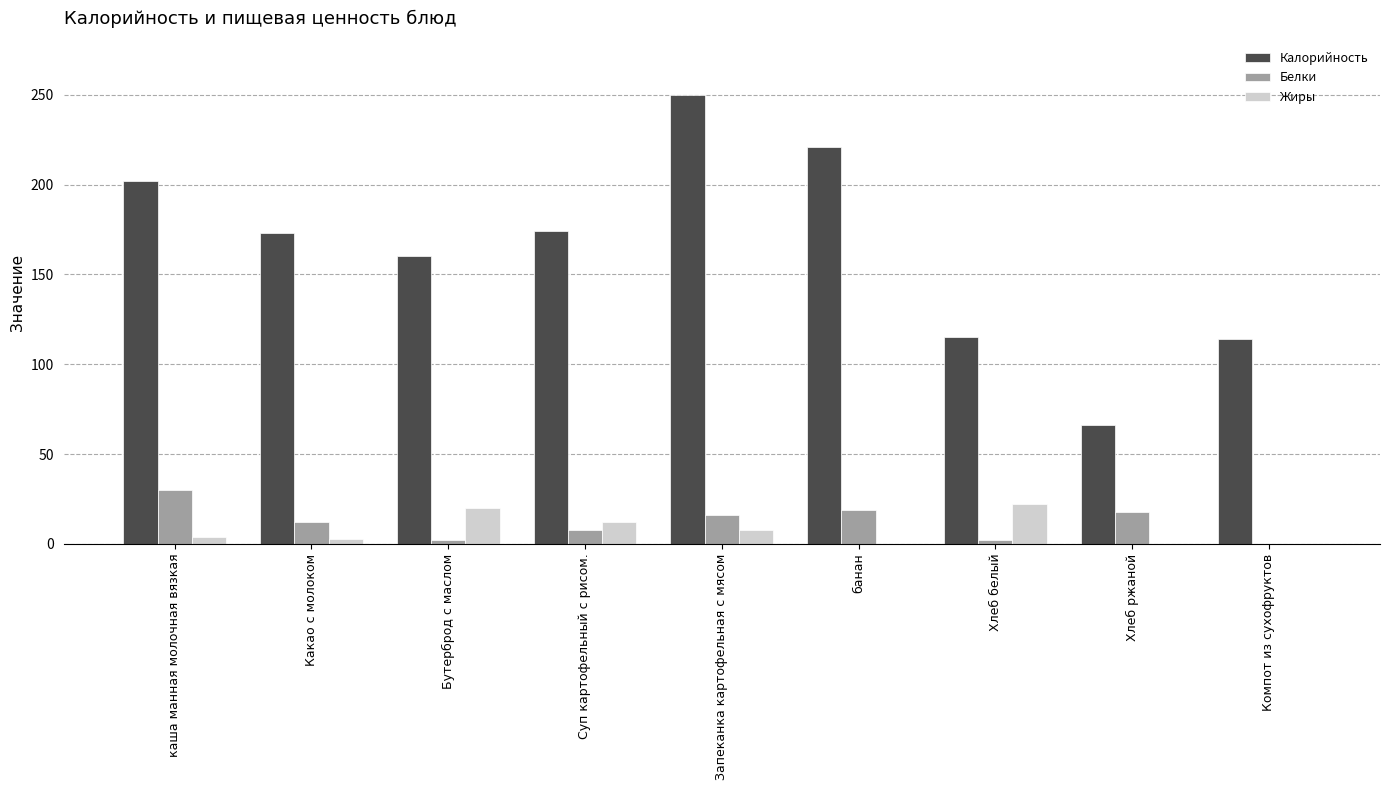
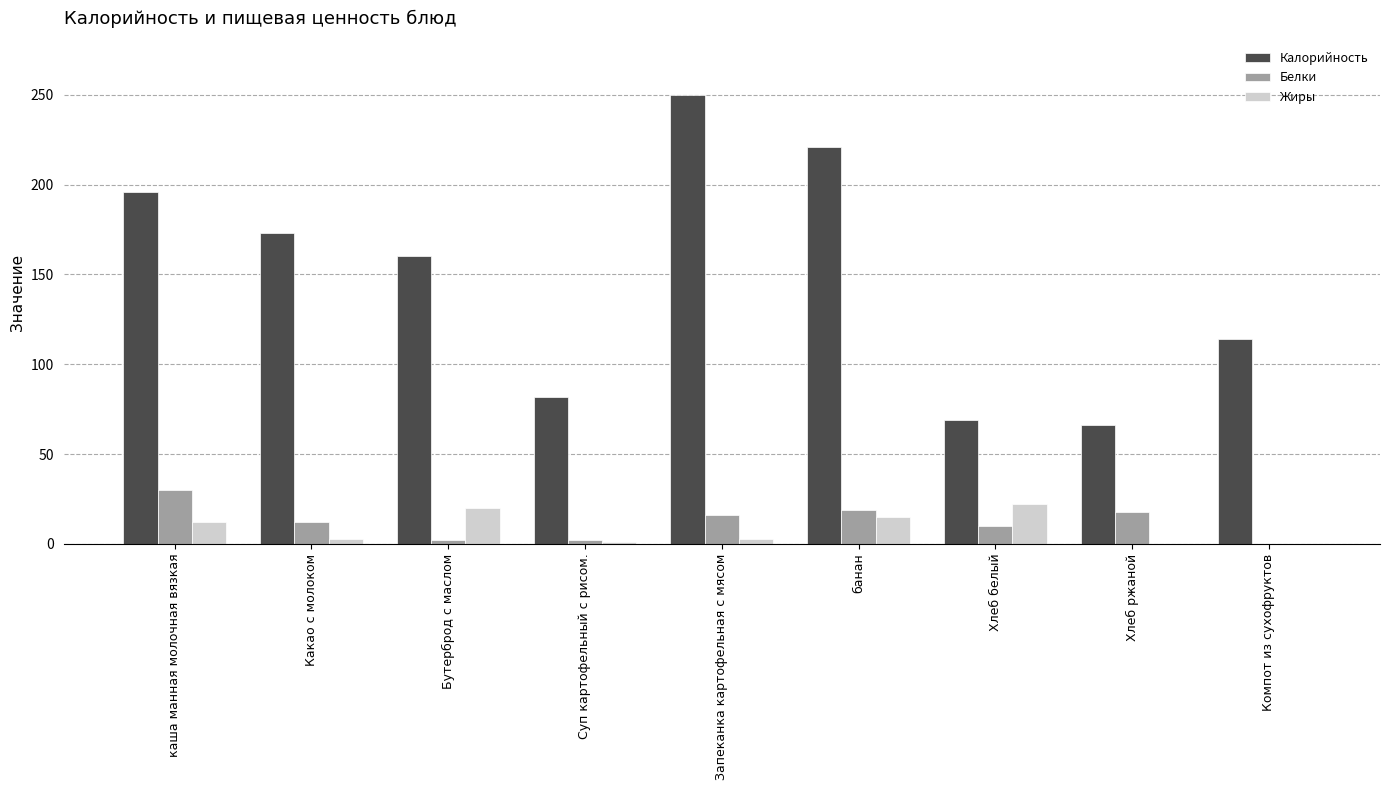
Калорийность, каша манная молочная вязкая: 202 -> 196
Жиры, каша манная молочная вязкая: 4 -> 12
Калорийность, Суп картофельный с рисом.: 174 -> 82
Белки, Суп картофельный с рисом.: 8 -> 2
Жиры, Суп картофельный с рисом.: 12 -> 1
Жиры, Запеканка картофельная с мясом: 8 -> 3
Жиры, банан: 0 -> 15
Калорийность, Хлеб белый: 115 -> 69
Белки, Хлеб белый: 2 -> 10
